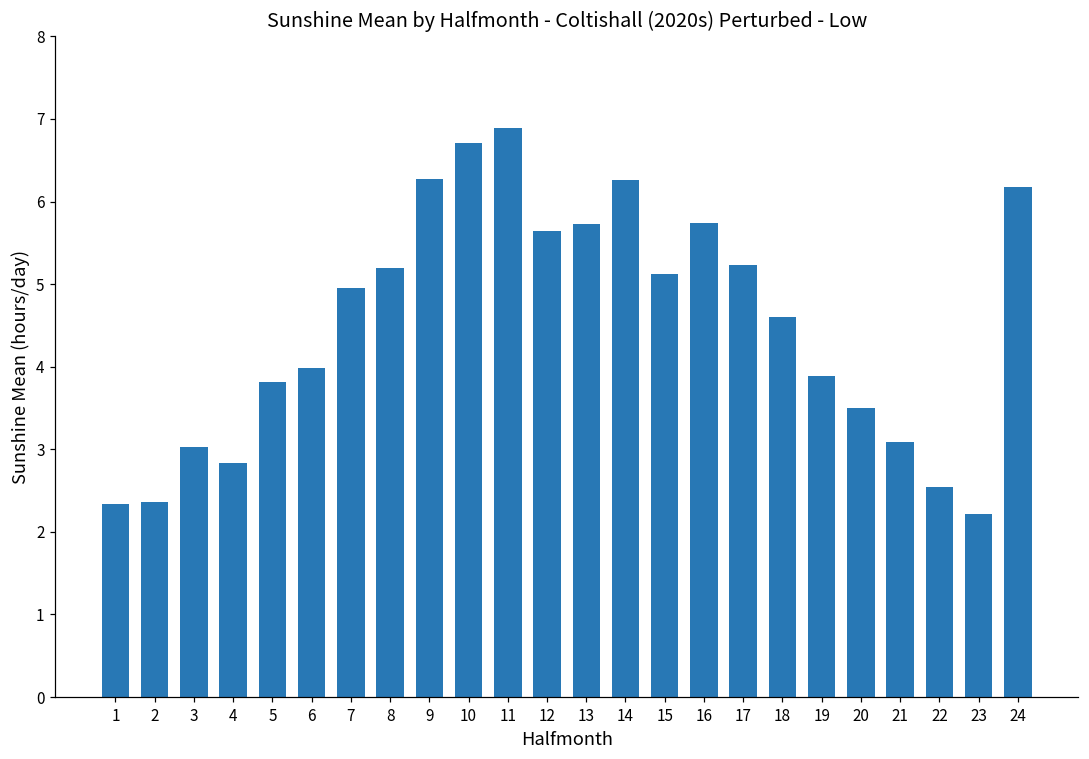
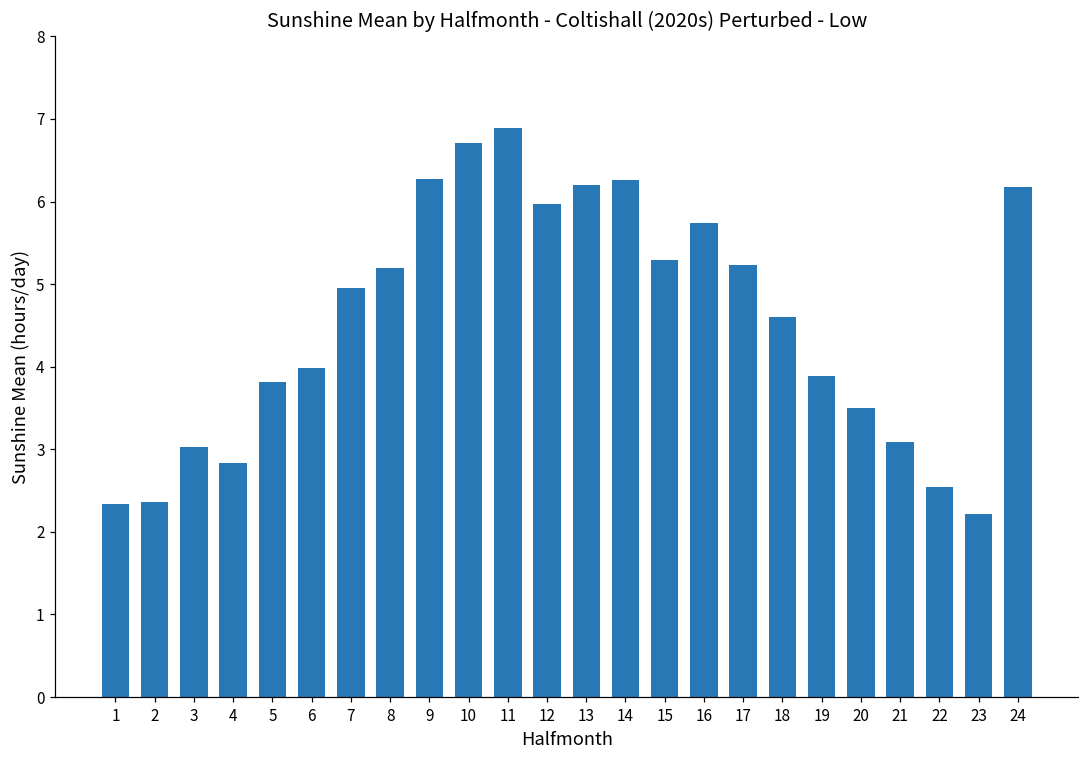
12: 5.6 -> 6.0
13: 5.7 -> 6.2
15: 5.1 -> 5.3
